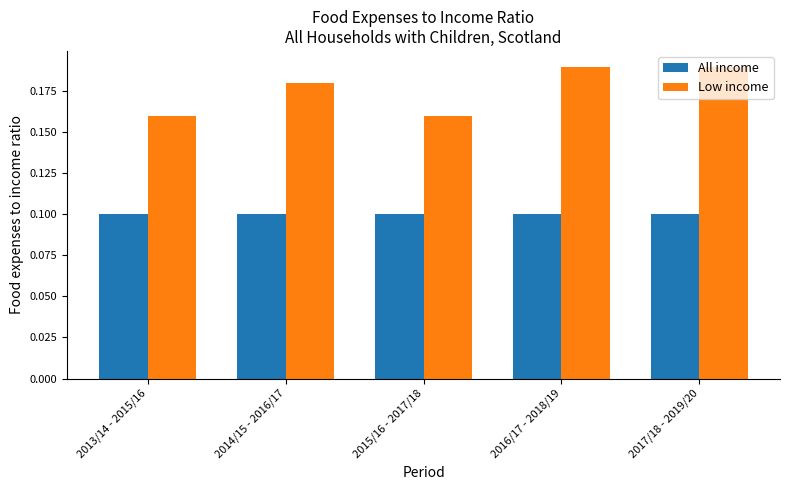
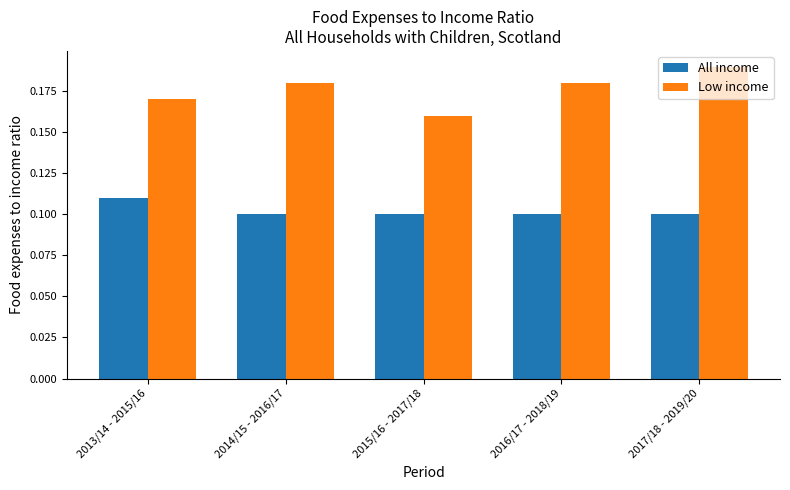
All income, 2013/14 - 2015/16: 0.10 -> 0.11
Low income, 2013/14 - 2015/16: 0.16 -> 0.17
Low income, 2016/17 - 2018/19: 0.19 -> 0.18
